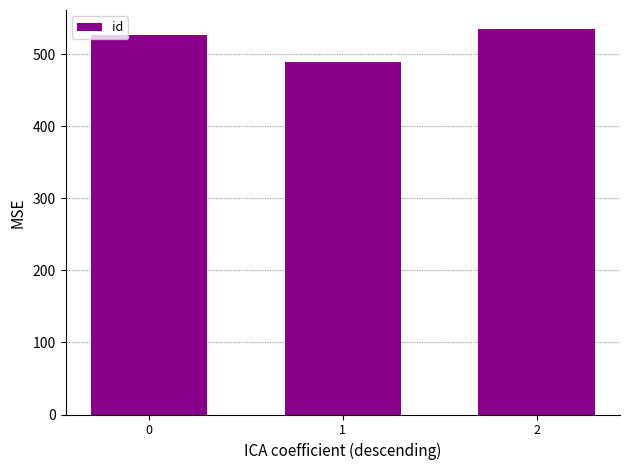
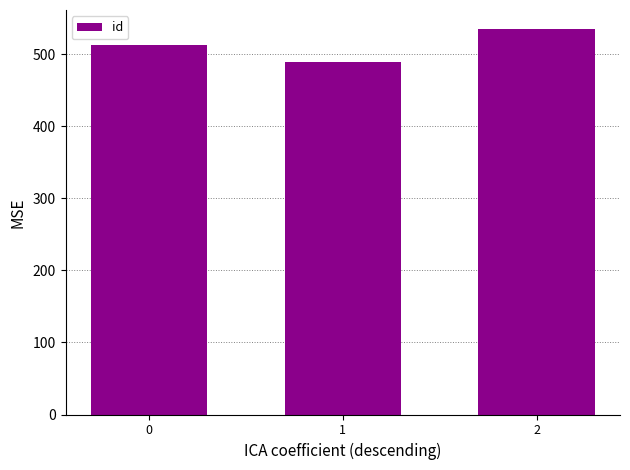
0: 530 -> 510
